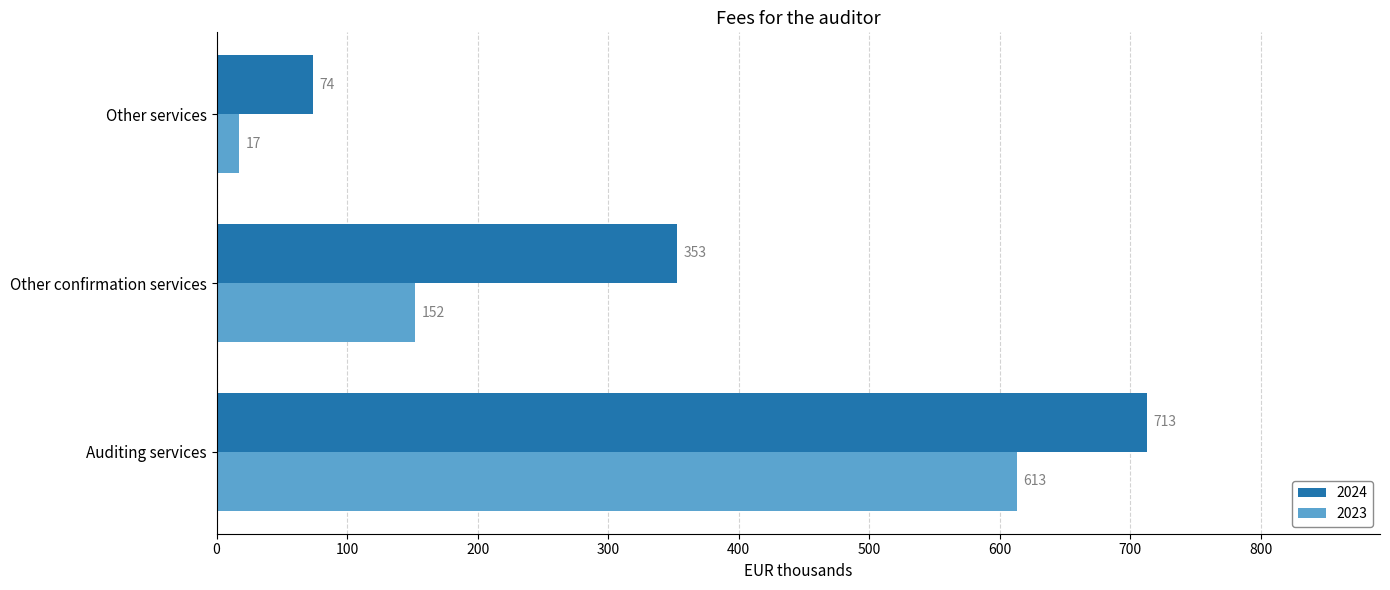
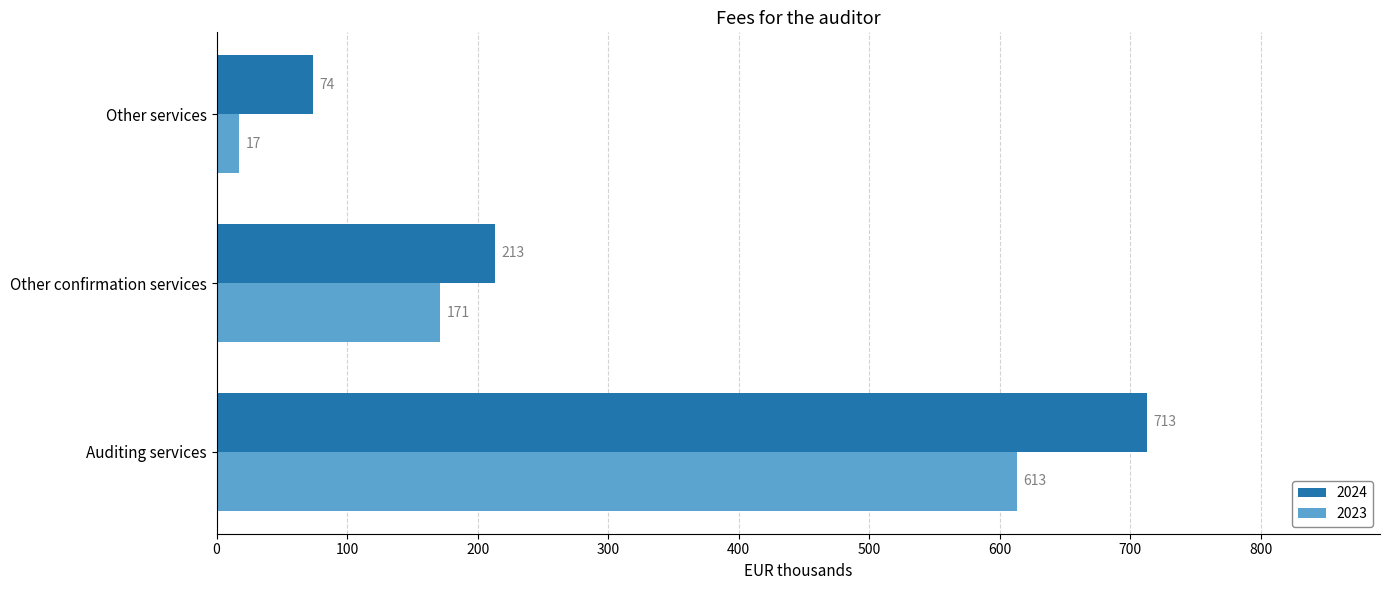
2024, Other confirmation services: 353 -> 213
2023, Other confirmation services: 152 -> 171
